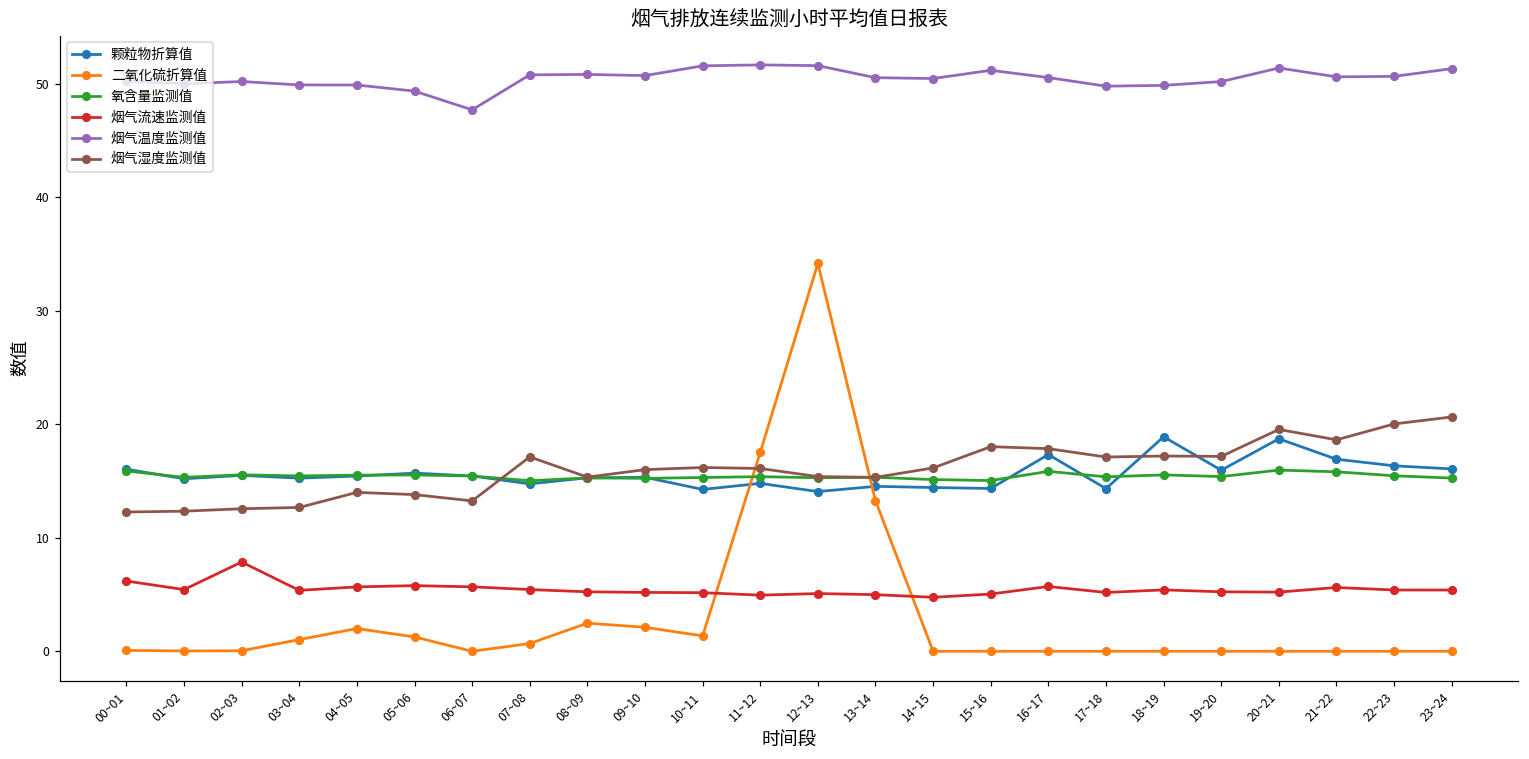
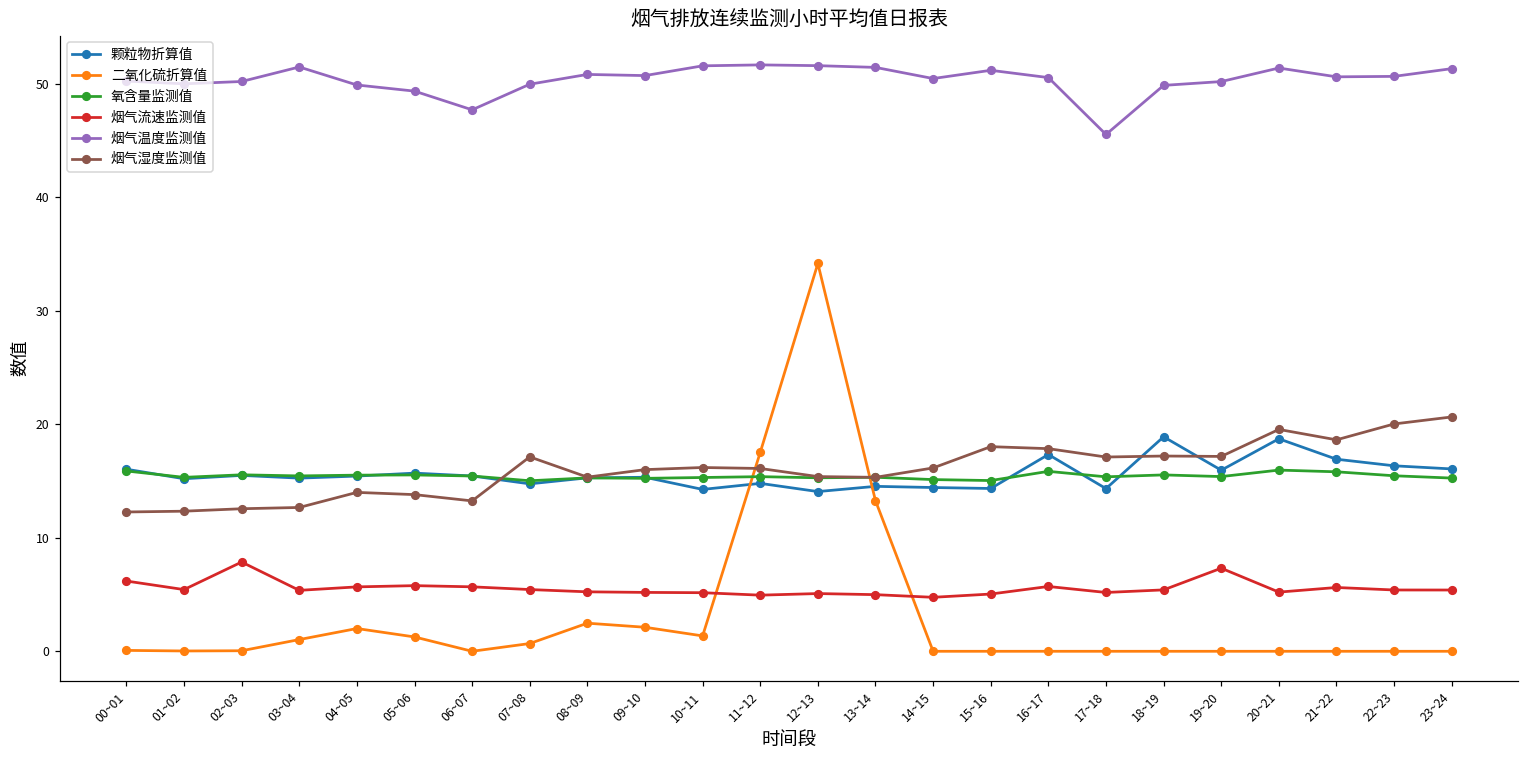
烟气温度监测值, 03~04: 49.9 -> 51.5
烟气温度监测值, 07~08: 50.8 -> 49.9
烟气温度监测值, 13~14: 50.5 -> 51.4
烟气温度监测值, 17~18: 49.8 -> 45.5
烟气流速监测值, 19~20: 5.2 -> 7.3
